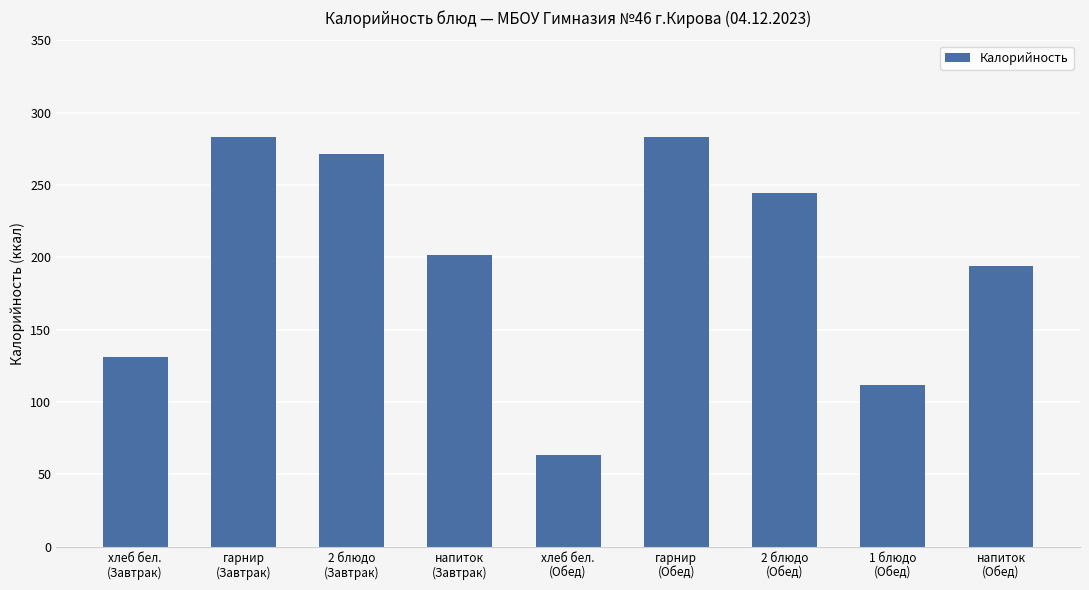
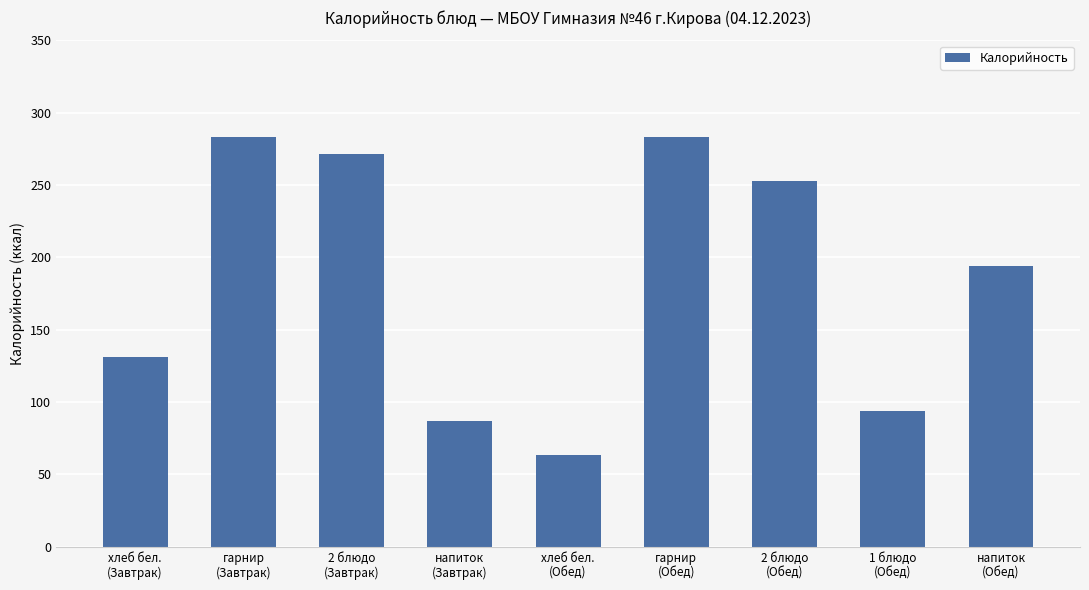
напиток (Завтрак): 201 -> 87
2 блюдо (Обед): 245 -> 253
1 блюдо (Обед): 112 -> 94
